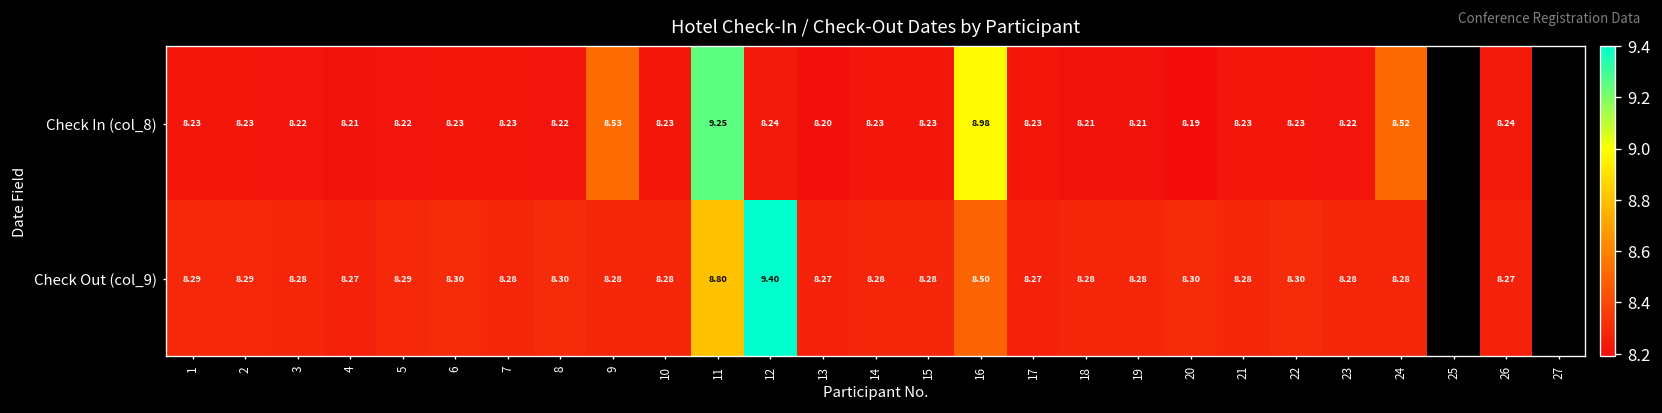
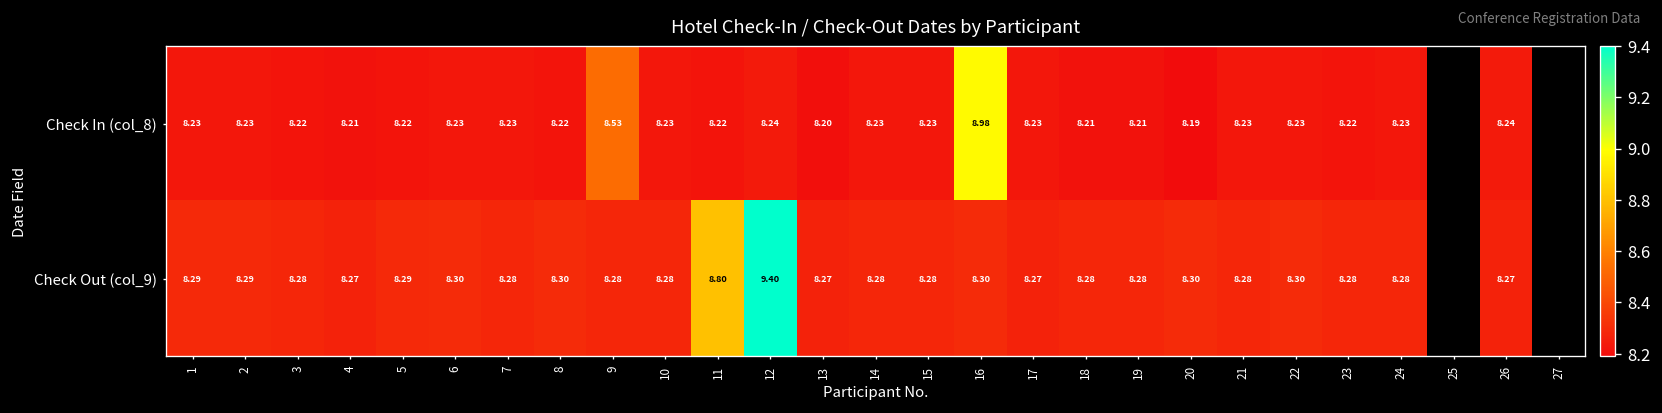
Check In (col_8), 11: 9.25 -> 8.22
Check In (col_8), 24: 8.52 -> 8.23
Check Out (col_9), 16: 8.50 -> 8.30
